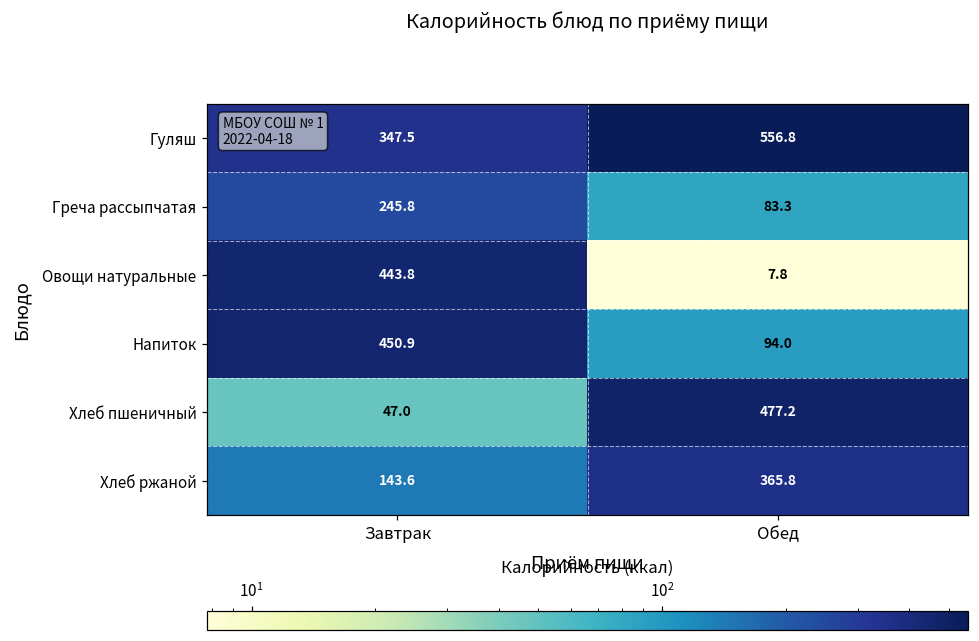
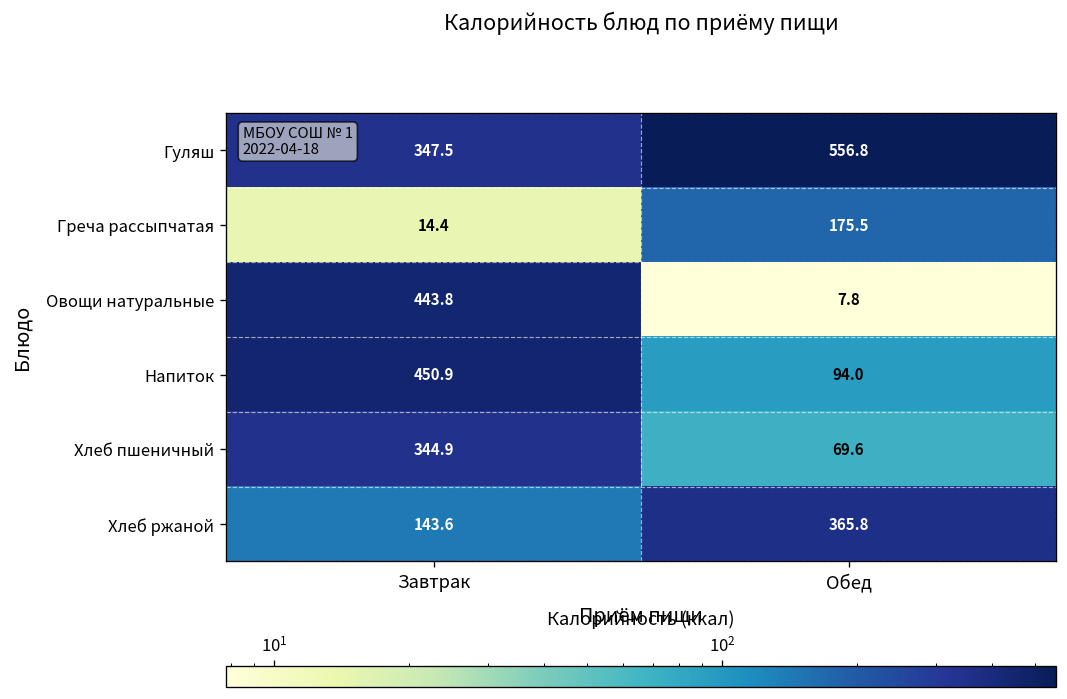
Греча рассыпчатая, Завтрак: 245.8 -> 14.4
Греча рассыпчатая, Обед: 83.3 -> 175.5
Хлеб пшеничный, Завтрак: 47.0 -> 344.9
Хлеб пшеничный, Обед: 477.2 -> 69.6
